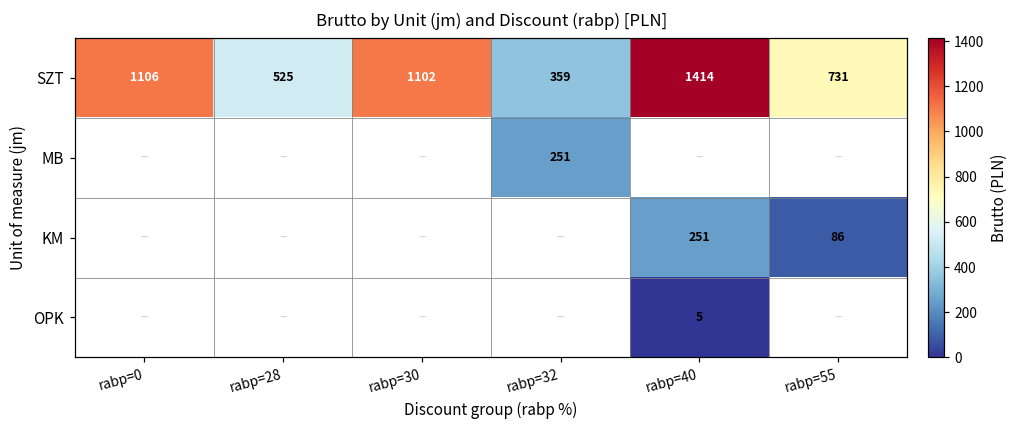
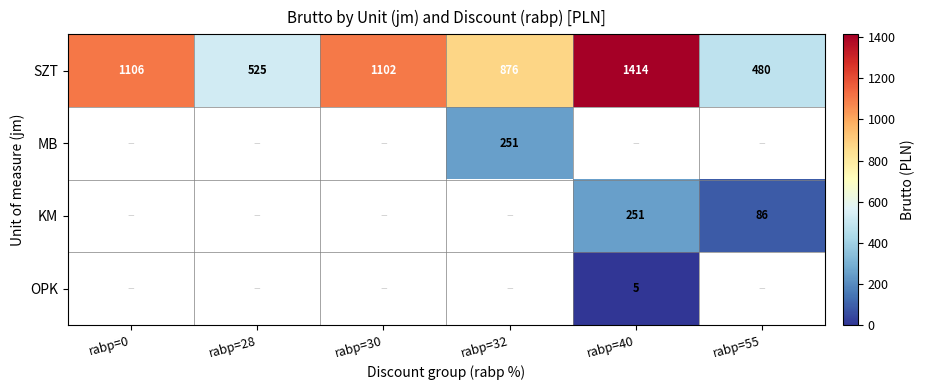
SZT, rabp=32: 359 -> 876
SZT, rabp=55: 731 -> 480
